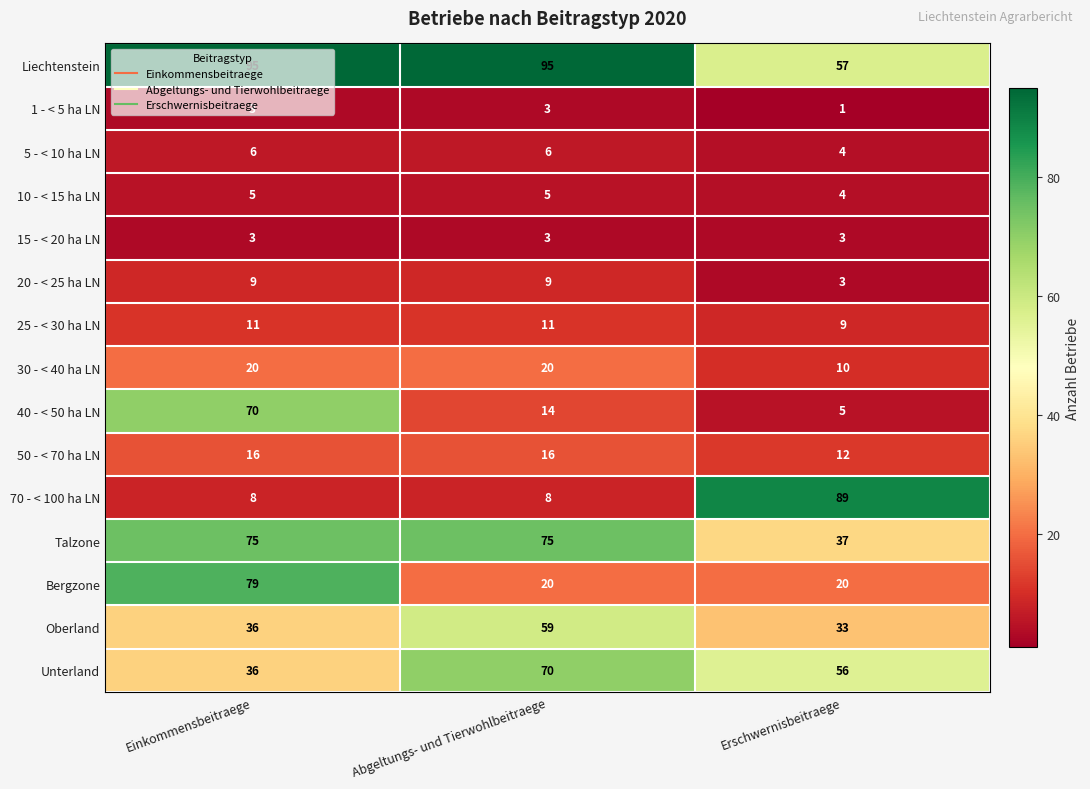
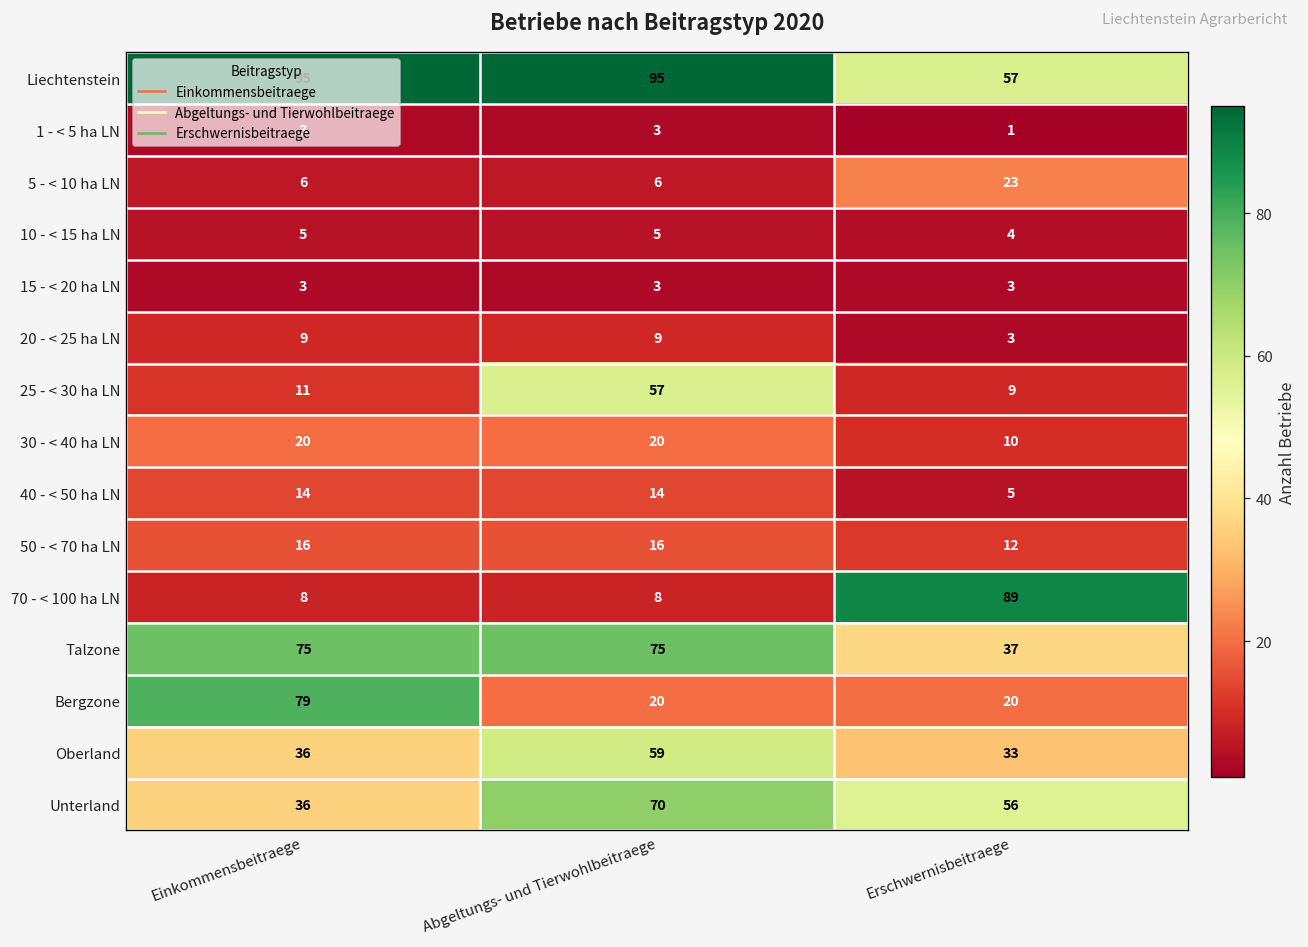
5 - < 10 ha LN, Erschwernisbeitraege: 4 -> 23
25 - < 30 ha LN, Abgeltungs- und Tierwohlbeitraege: 11 -> 57
40 - < 50 ha LN, Einkommensbeitraege: 70 -> 14
